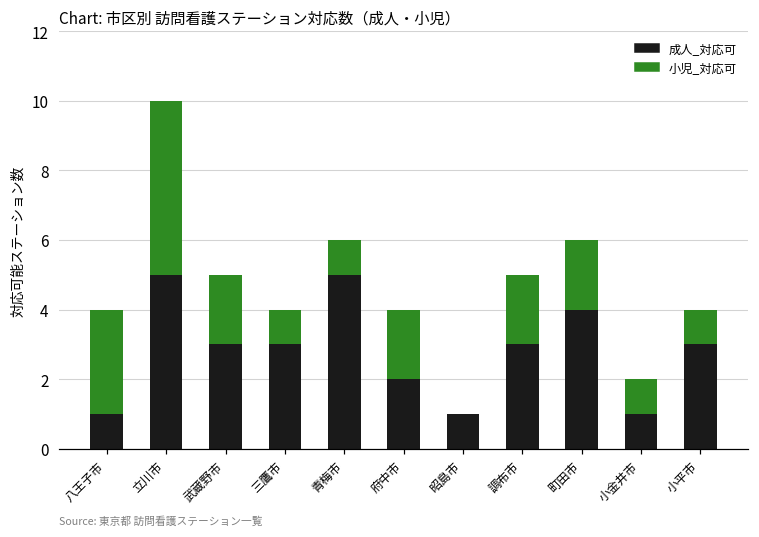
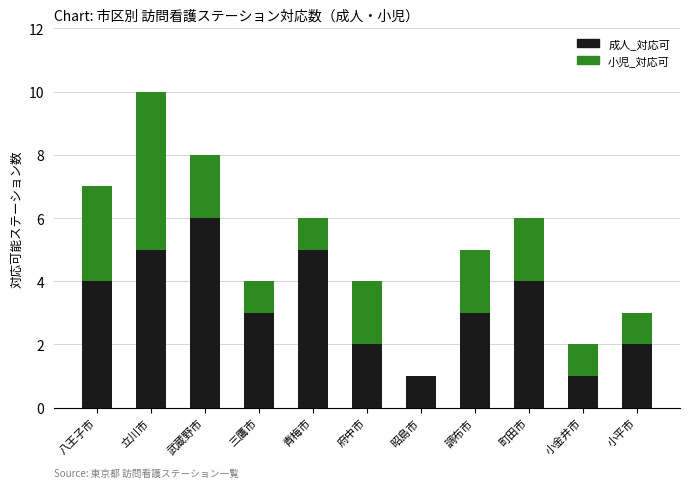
成人_対応可, 八王子市: 1 -> 4
成人_対応可, 武蔵野市: 3 -> 6
成人_対応可, 小平市: 3 -> 2
